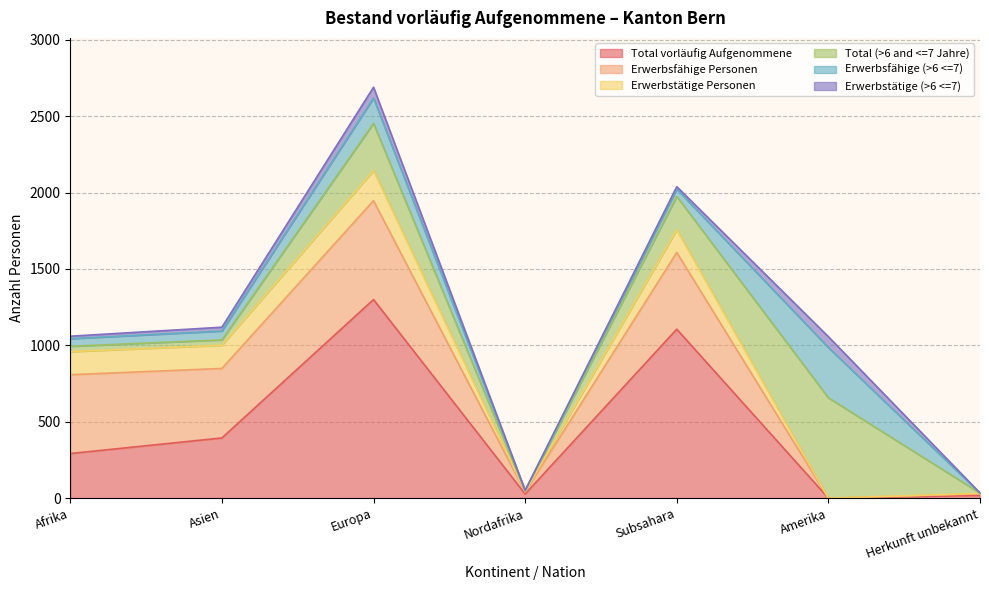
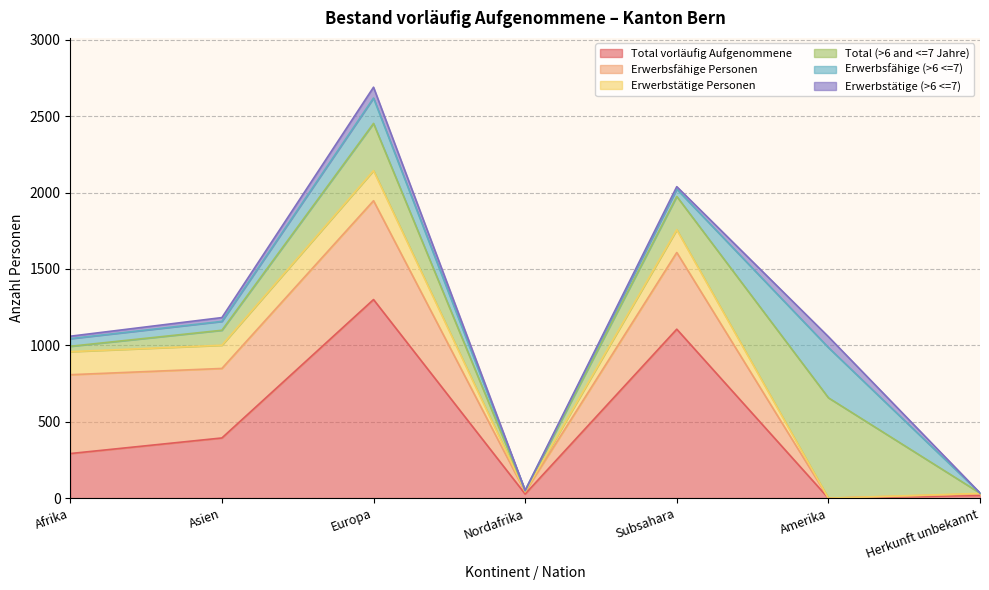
Total (>6 and <=7 Jahre), Asien: 40 -> 100
